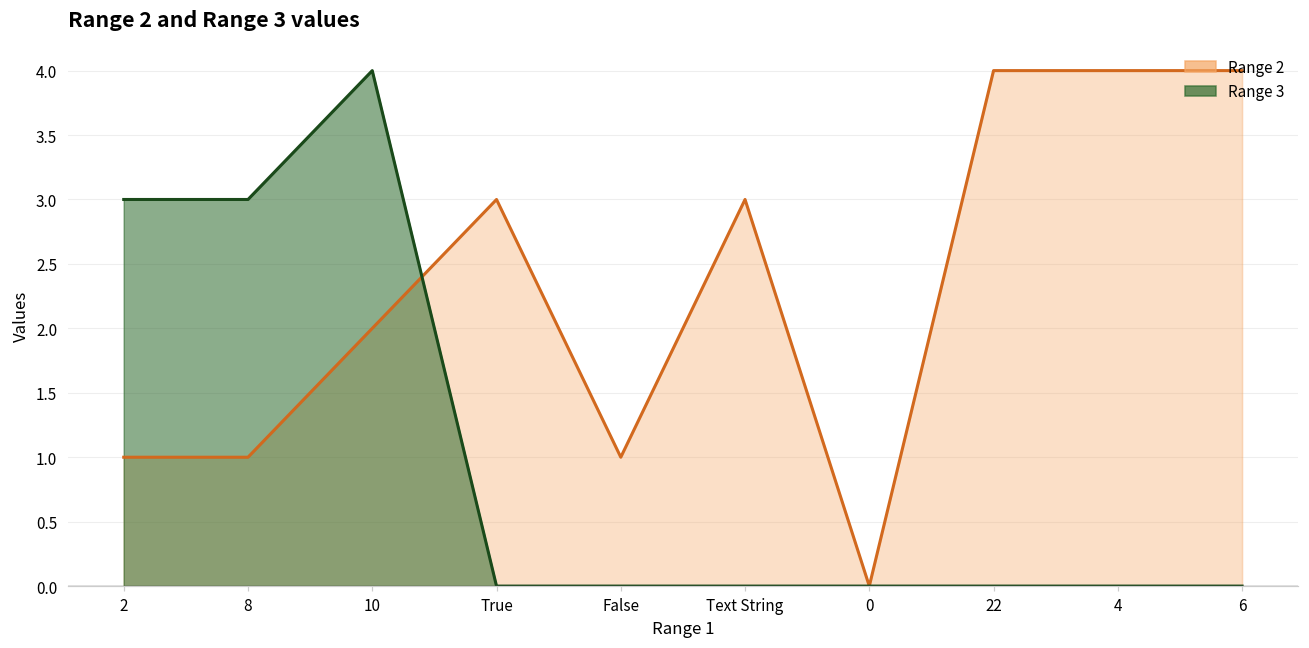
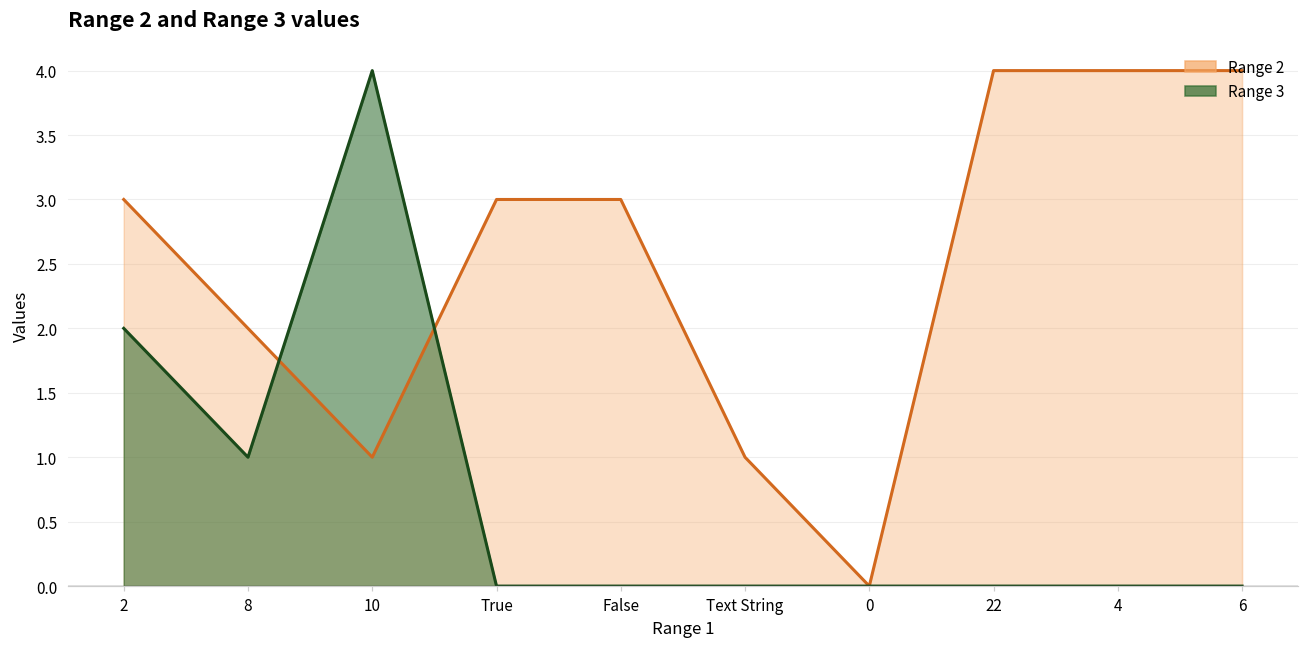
Range 2, 2: 1 -> 3
Range 3, 2: 3 -> 2
Range 2, 8: 1 -> 2
Range 3, 8: 3 -> 1
Range 2, 10: 2 -> 1
Range 2, False: 1 -> 3
Range 2, Text String: 3 -> 1
